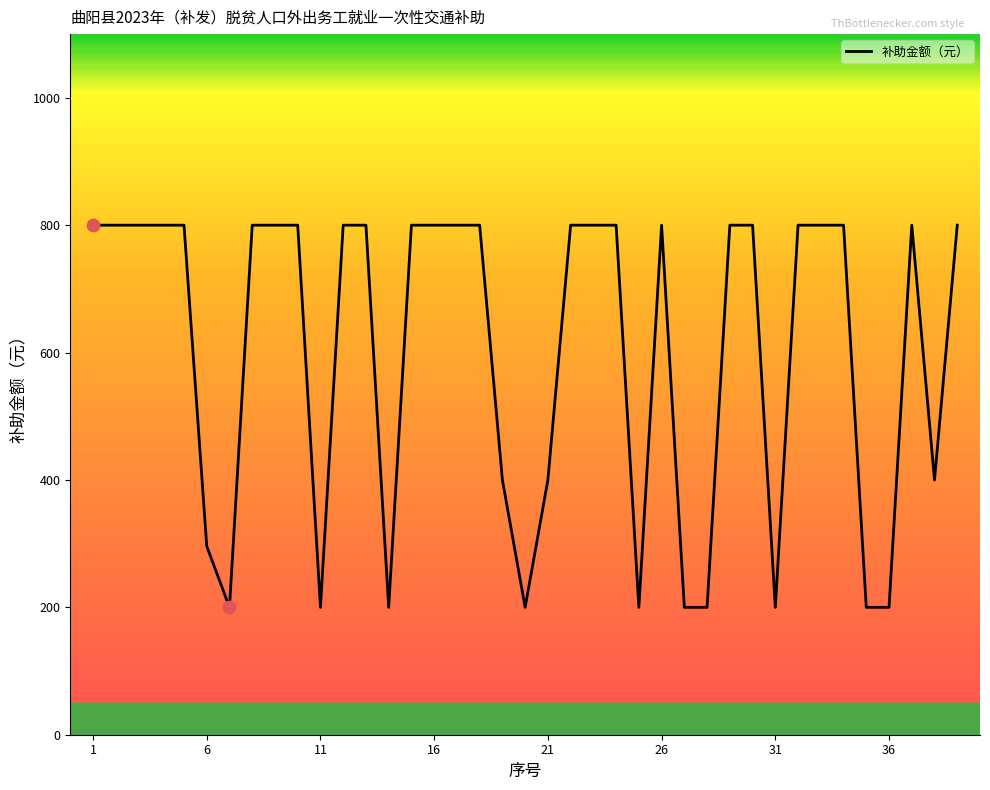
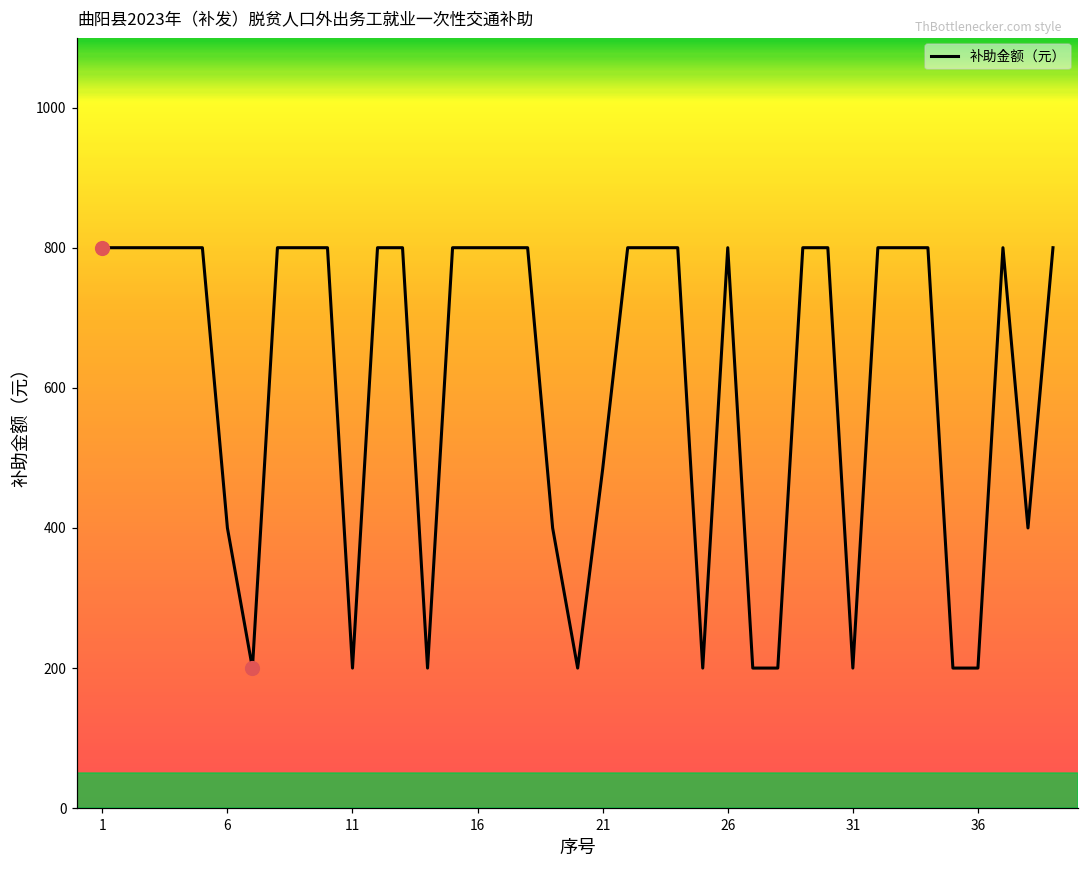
补助金额（元）, 6: 300 -> 400
补助金额（元）, 21: 400 -> 480
